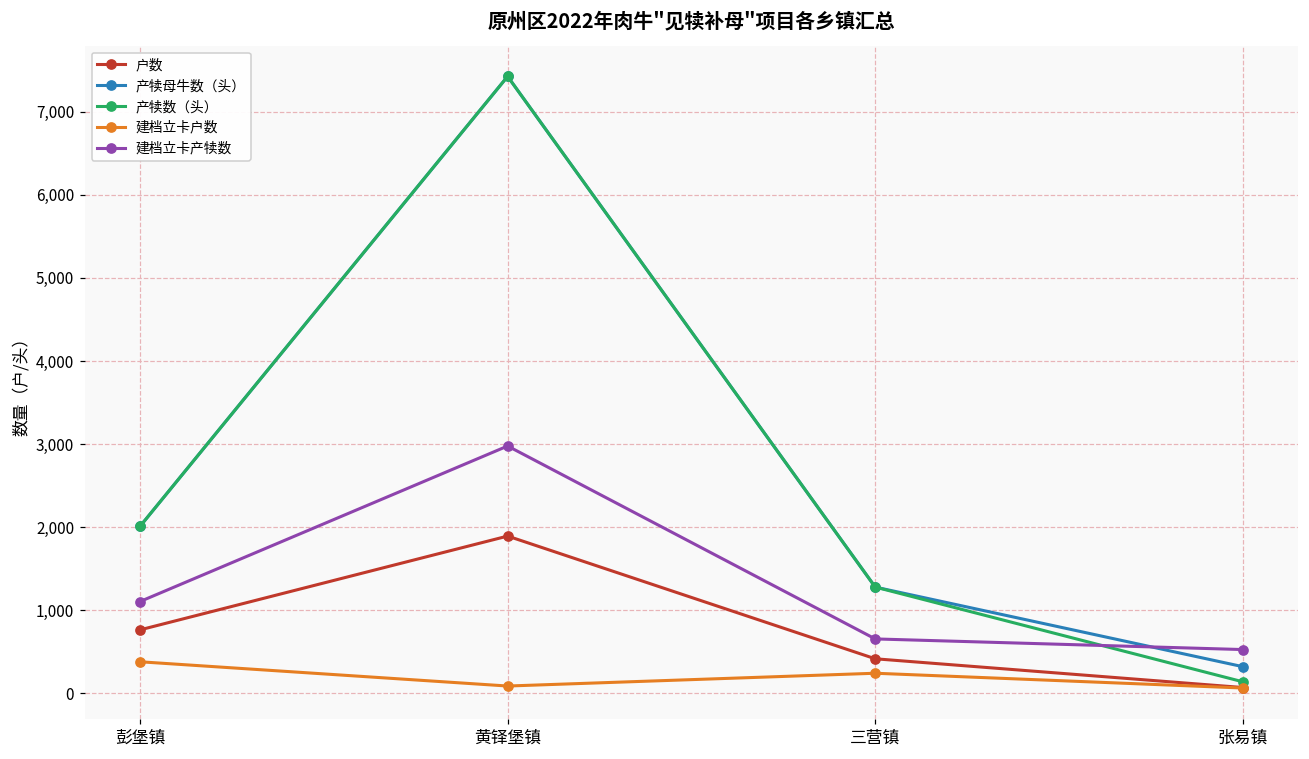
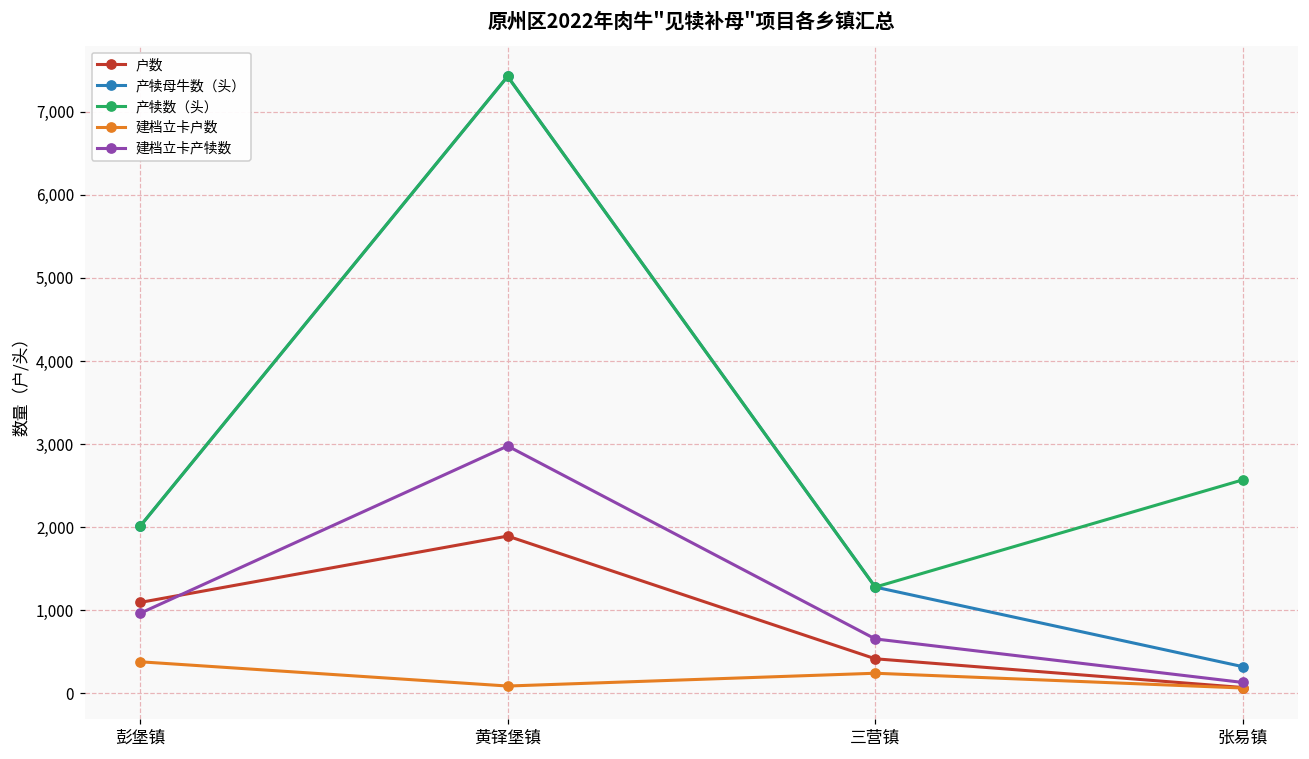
户数, 彭堡镇: 800 -> 1,100
建档立卡产犊数, 彭堡镇: 1,100 -> 1,000
产犊数（头）, 张易镇: 100 -> 2,600
建档立卡产犊数, 张易镇: 500 -> 100
